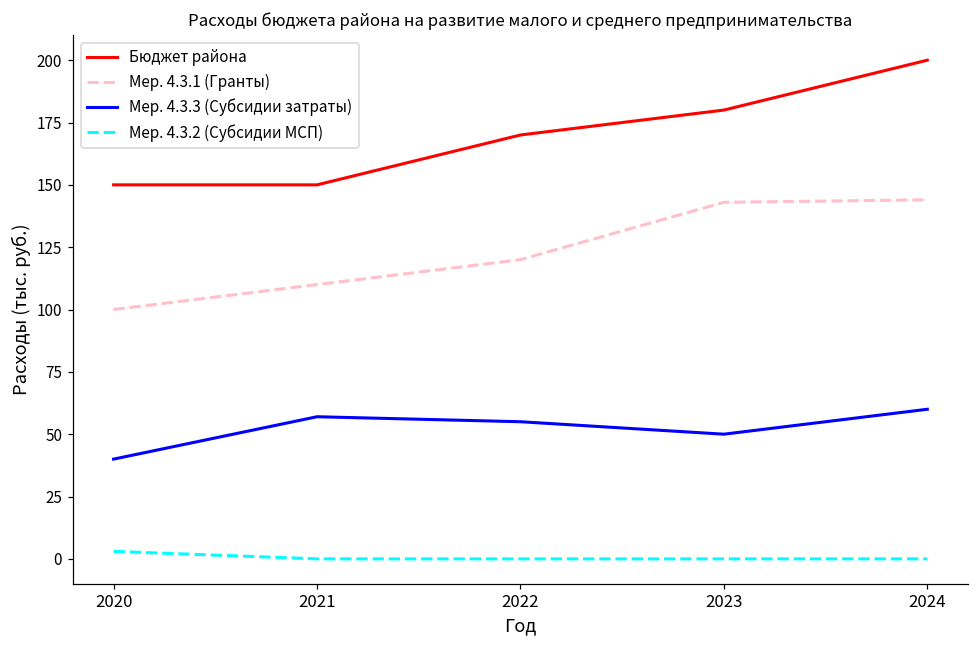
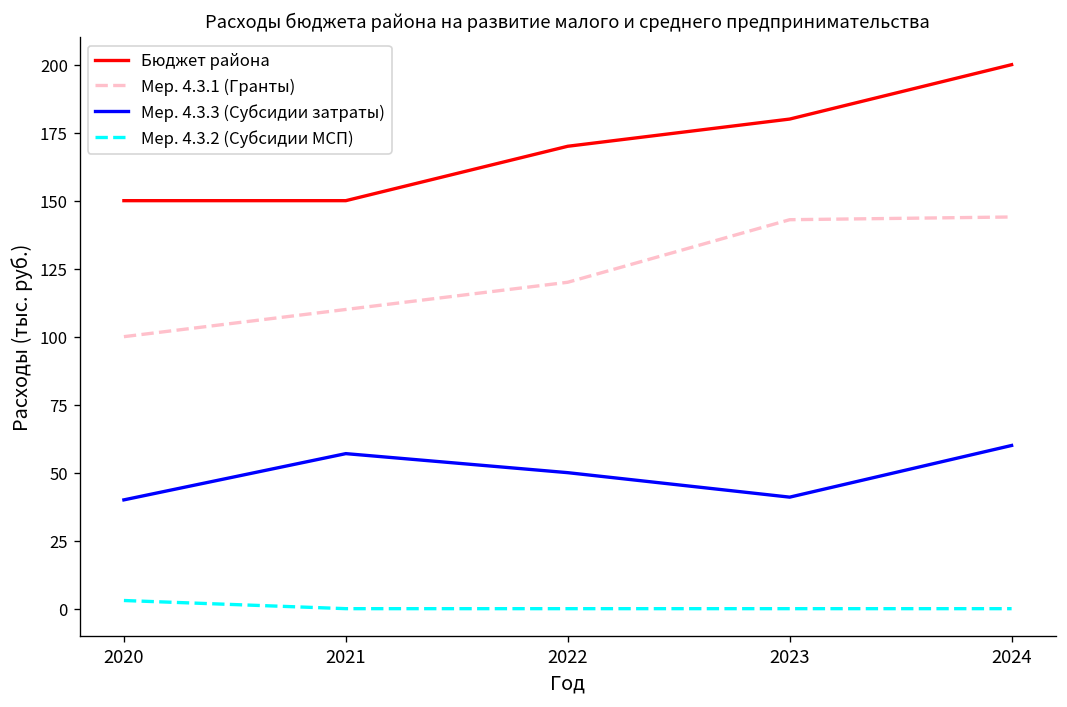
Мер. 4.3.3 (Субсидии затраты), 2022: 55 -> 50
Мер. 4.3.3 (Субсидии затраты), 2023: 50 -> 41
